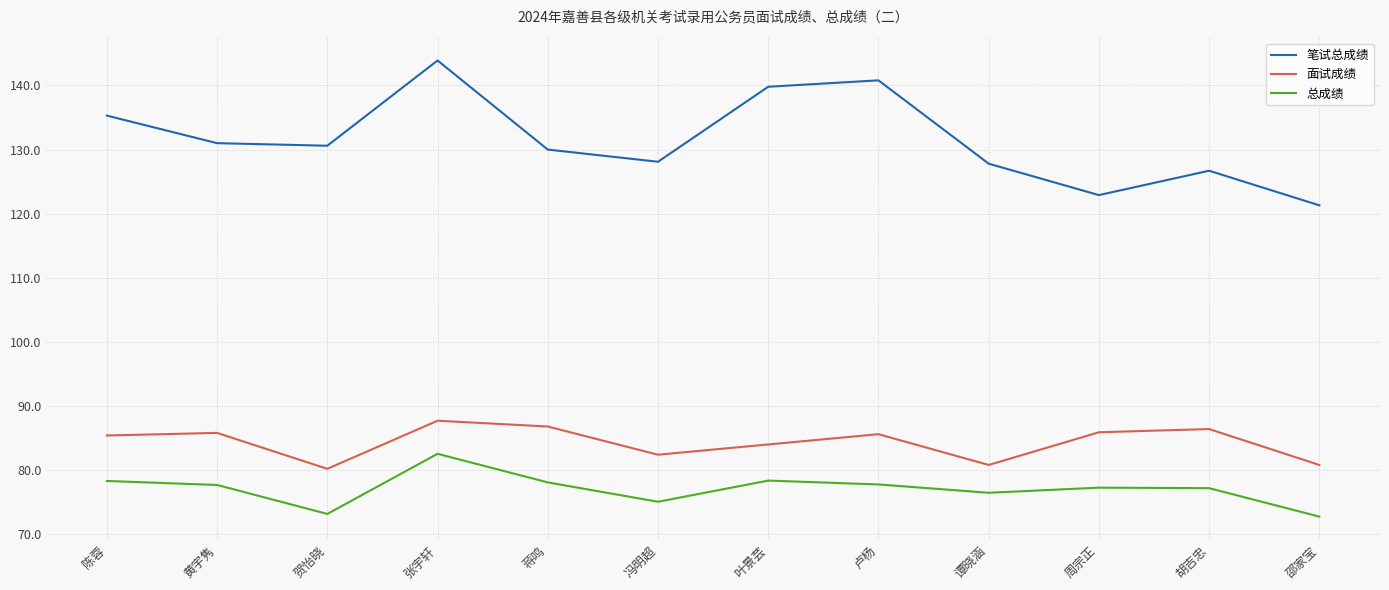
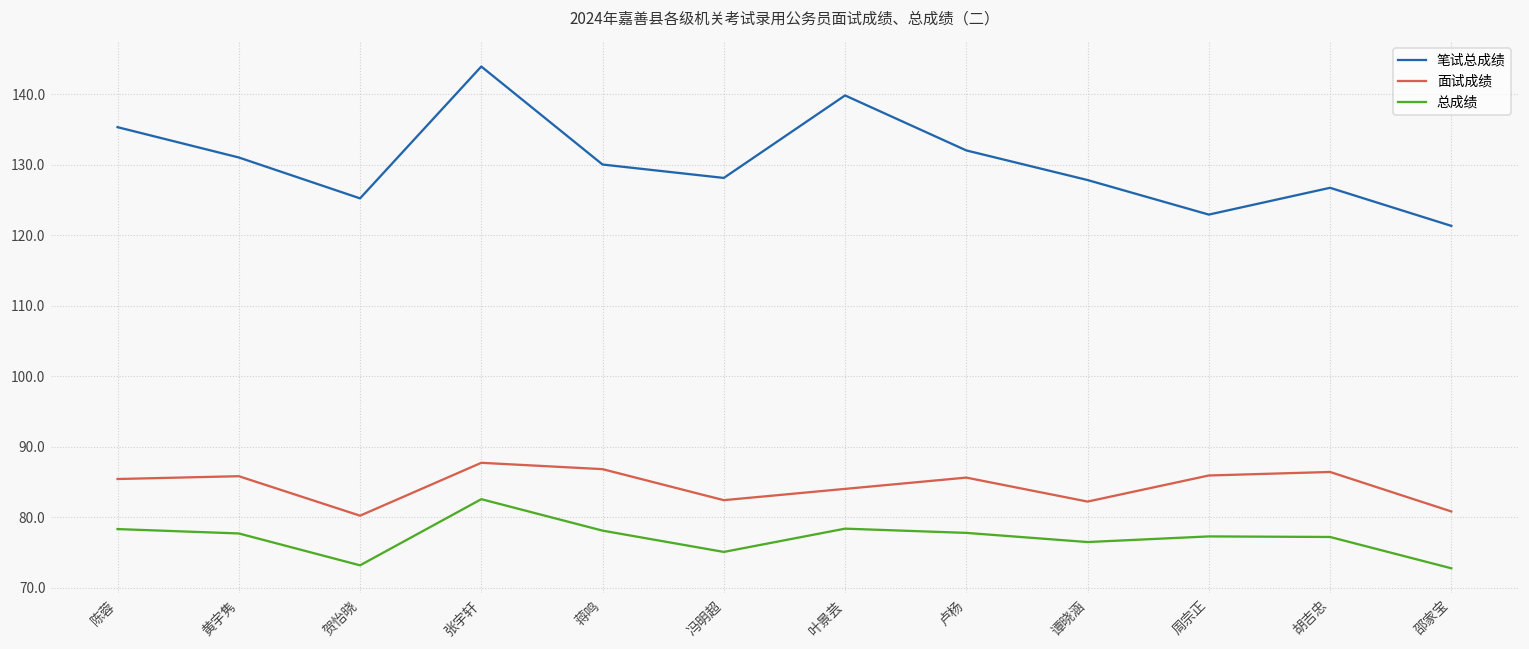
笔试总成绩, 贺怡晓: 131 -> 125
笔试总成绩, 卢杨: 141 -> 132
面试成绩, 谭晓涵: 81 -> 82
